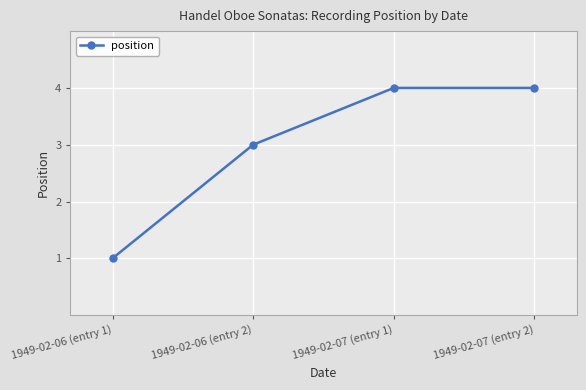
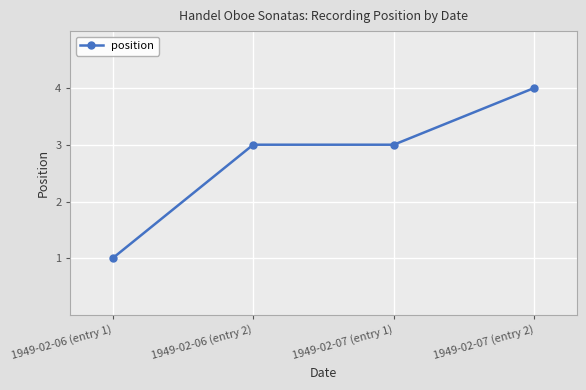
1949-02-07 (entry 1): 4 -> 3
